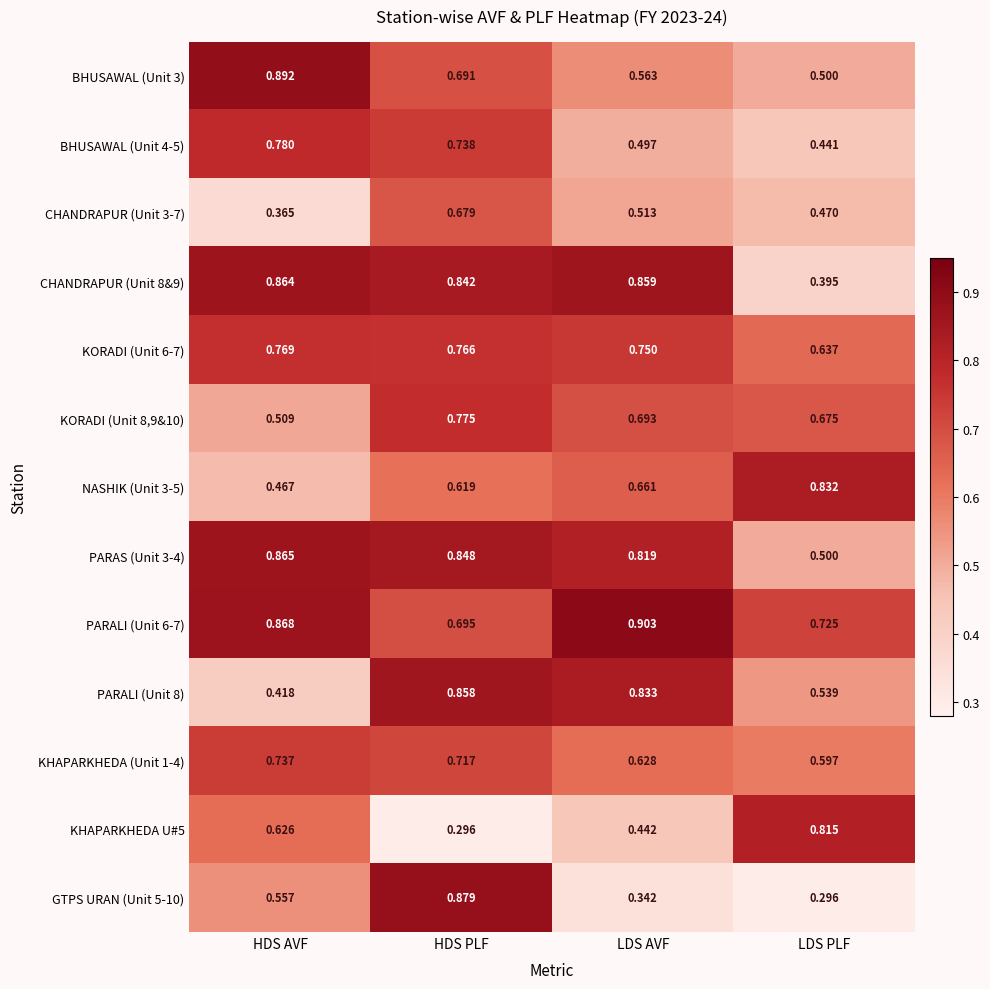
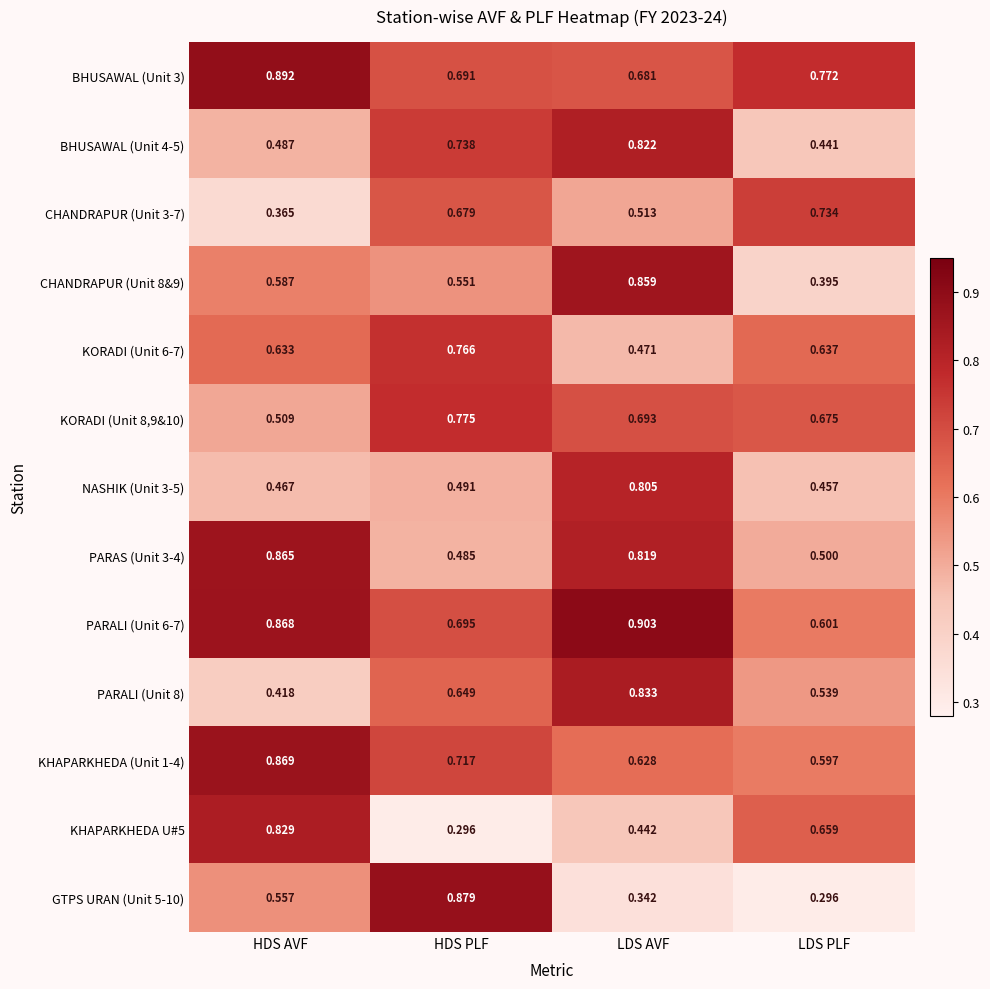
BHUSAWAL (Unit 3), LDS AVF: 0.563 -> 0.681
BHUSAWAL (Unit 3), LDS PLF: 0.500 -> 0.772
BHUSAWAL (Unit 4-5), HDS AVF: 0.780 -> 0.487
BHUSAWAL (Unit 4-5), LDS AVF: 0.497 -> 0.822
CHANDRAPUR (Unit 3-7), LDS PLF: 0.470 -> 0.734
CHANDRAPUR (Unit 8&9), HDS AVF: 0.864 -> 0.587
CHANDRAPUR (Unit 8&9), HDS PLF: 0.842 -> 0.551
KORADI (Unit 6-7), HDS AVF: 0.769 -> 0.633
KORADI (Unit 6-7), LDS AVF: 0.750 -> 0.471
NASHIK (Unit 3-5), HDS PLF: 0.619 -> 0.491
NASHIK (Unit 3-5), LDS AVF: 0.661 -> 0.805
NASHIK (Unit 3-5), LDS PLF: 0.832 -> 0.457
PARAS (Unit 3-4), HDS PLF: 0.848 -> 0.485
PARALI (Unit 6-7), LDS PLF: 0.725 -> 0.601
PARALI (Unit 8), HDS PLF: 0.858 -> 0.649
KHAPARKHEDA (Unit 1-4), HDS AVF: 0.737 -> 0.869
KHAPARKHEDA U#5, HDS AVF: 0.626 -> 0.829
KHAPARKHEDA U#5, LDS PLF: 0.815 -> 0.659
